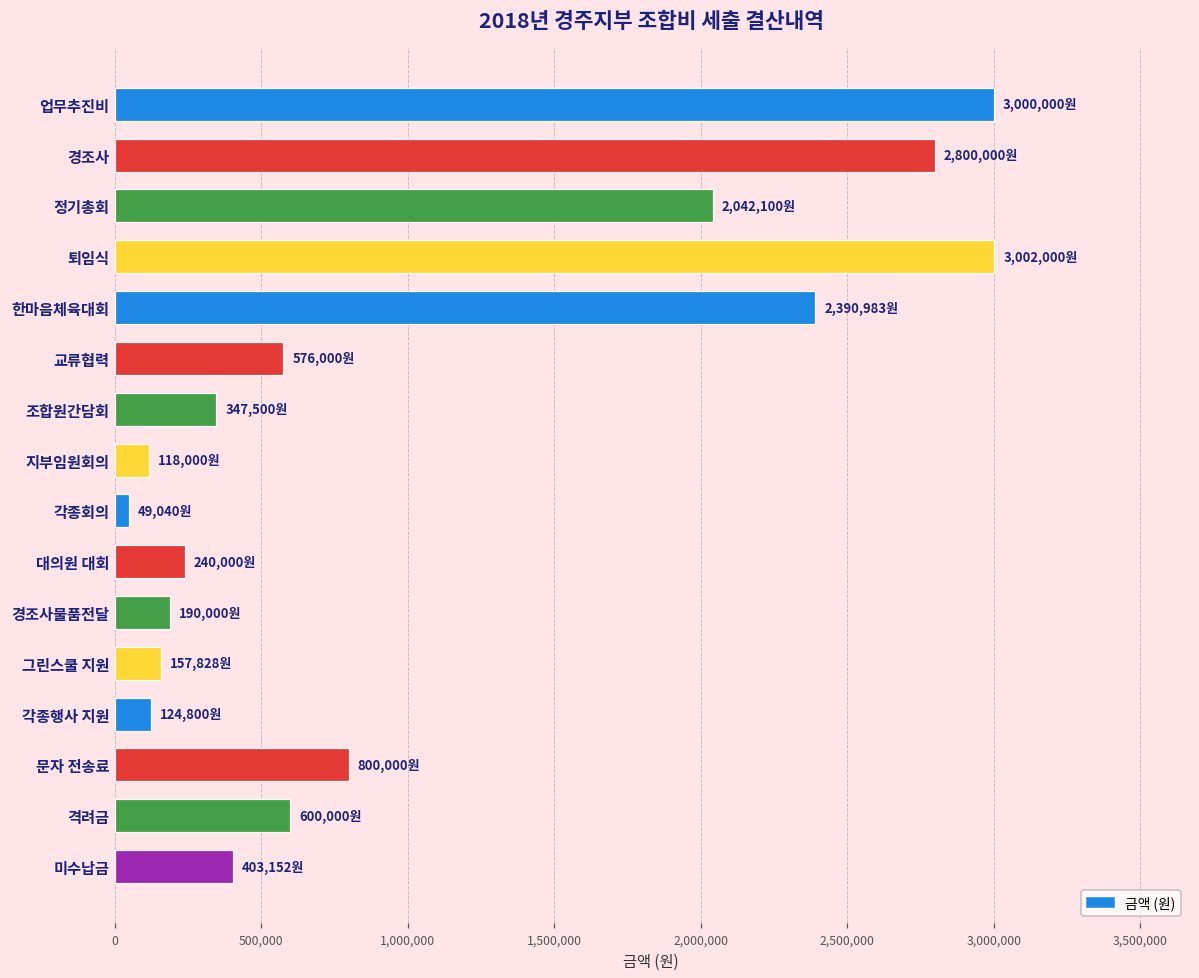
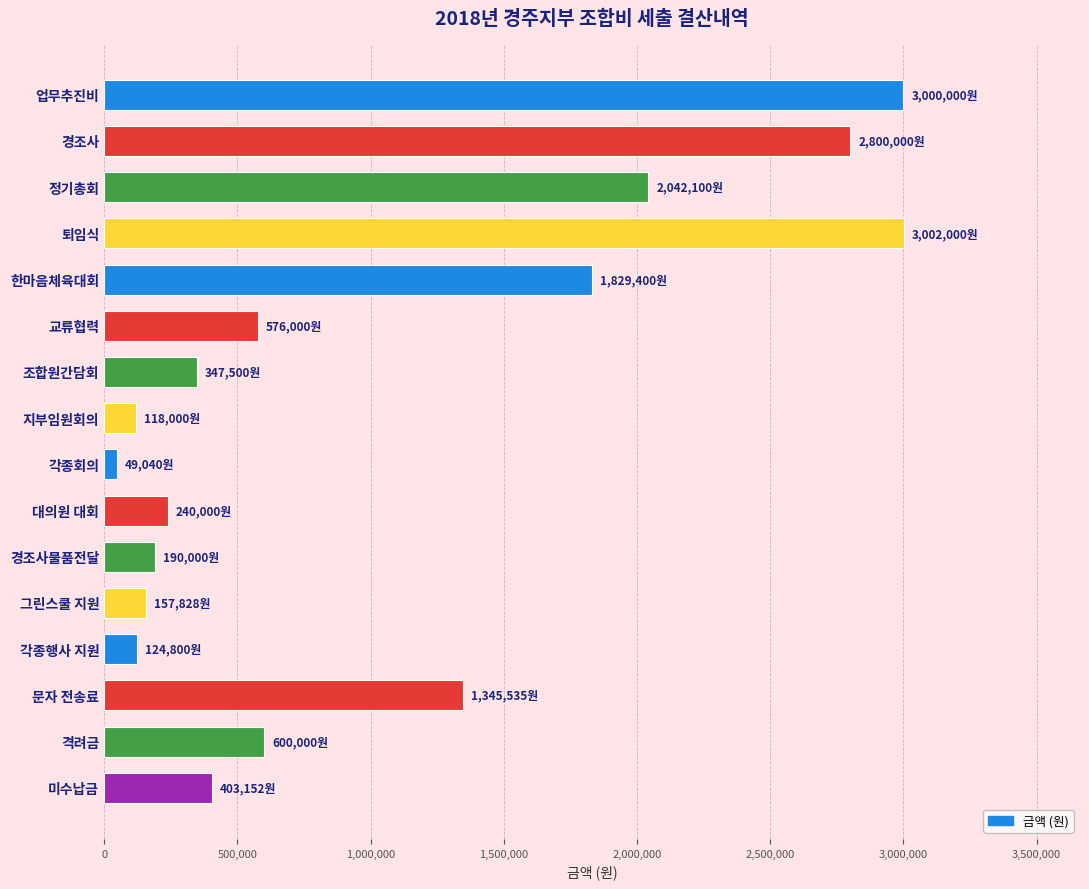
한마음체육대회: 2,390,983원 -> 1,829,400원
문자 전송료: 800,000원 -> 1,345,535원
